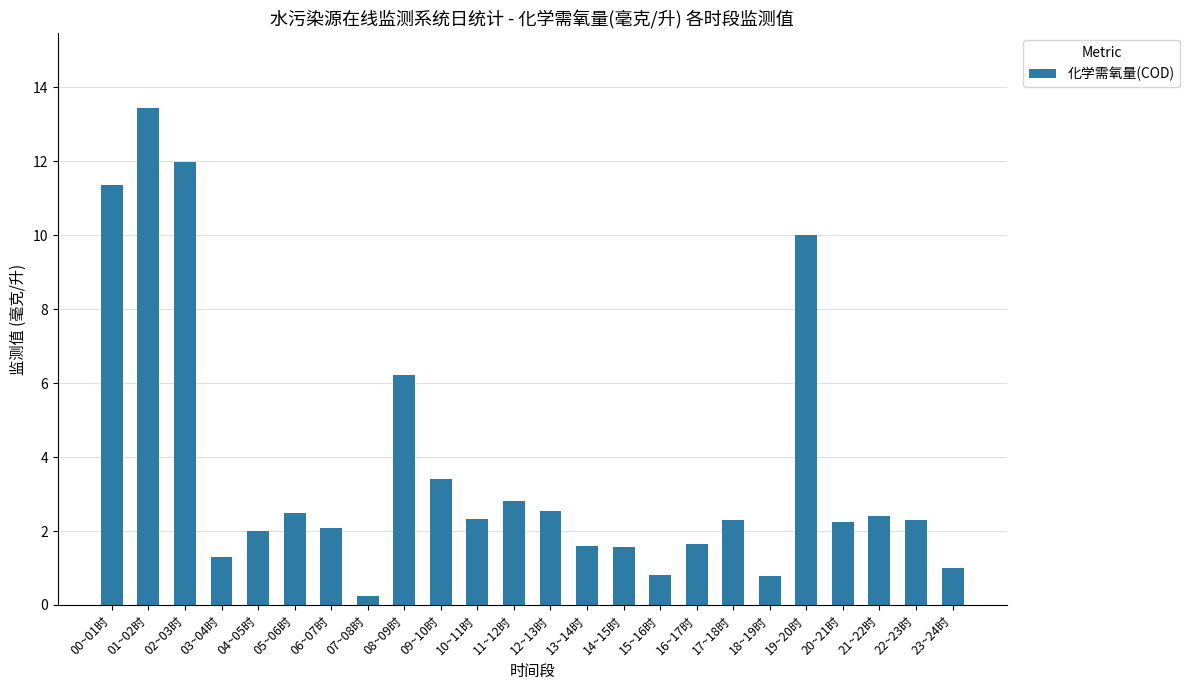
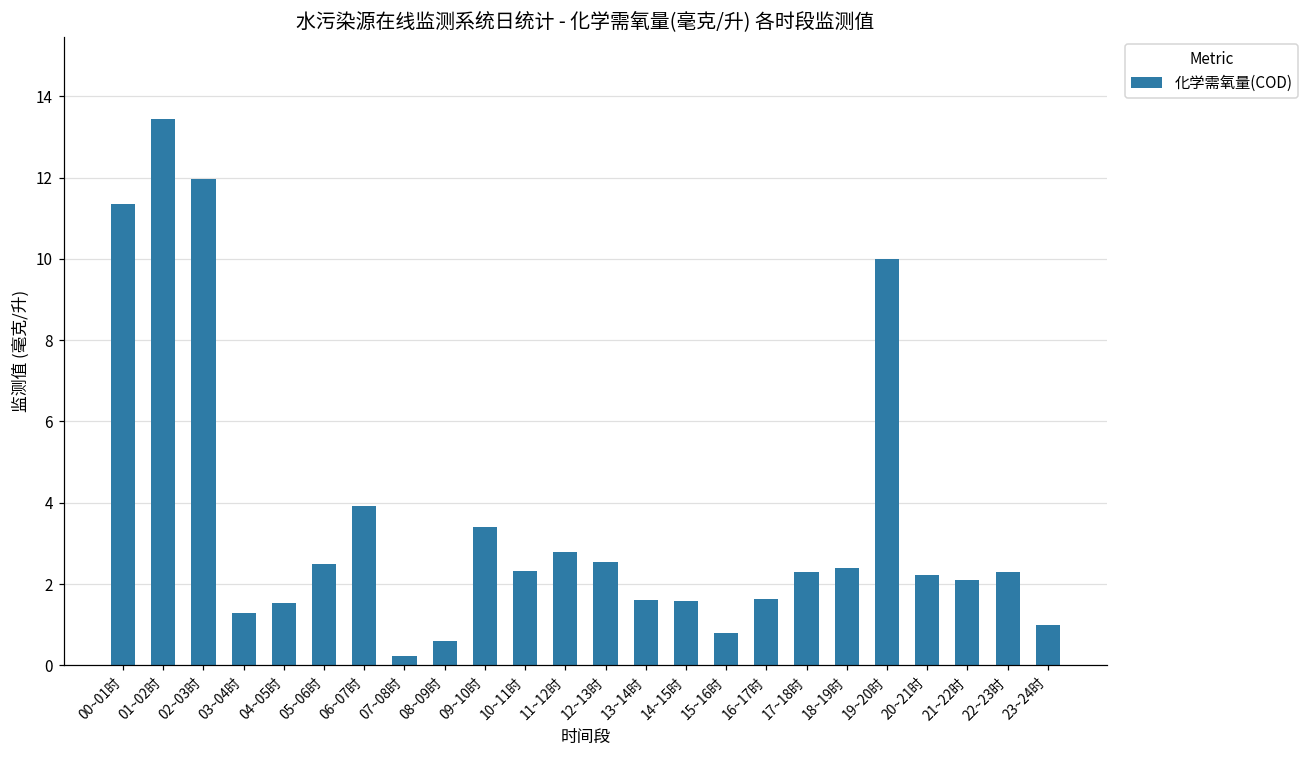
04~05时: 2.0 -> 1.5
06~07时: 2.1 -> 3.9
08~09时: 6.2 -> 0.6
18~19时: 0.8 -> 2.4
21~22时: 2.4 -> 2.1
